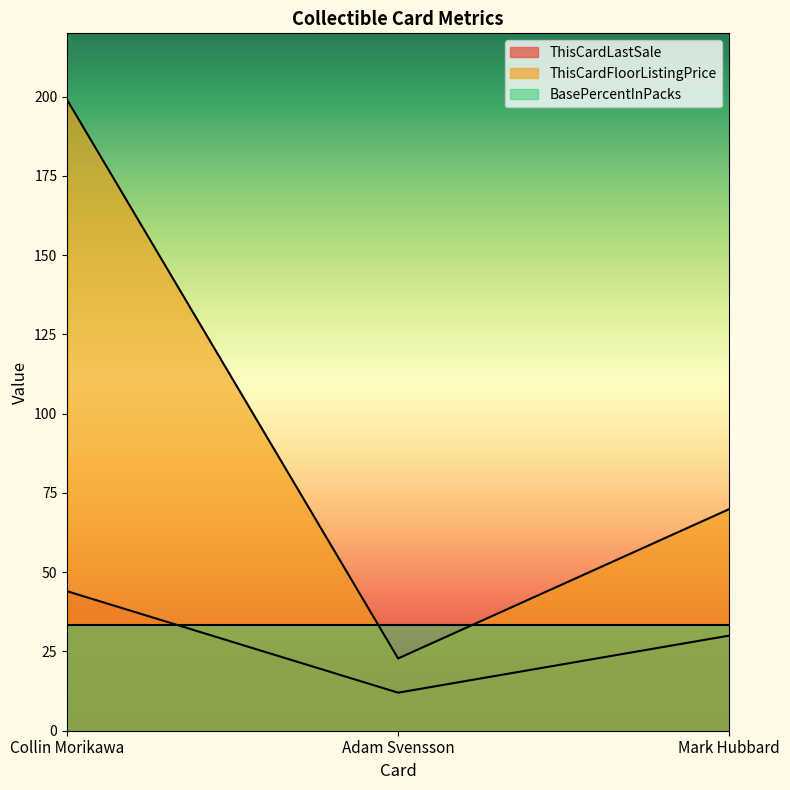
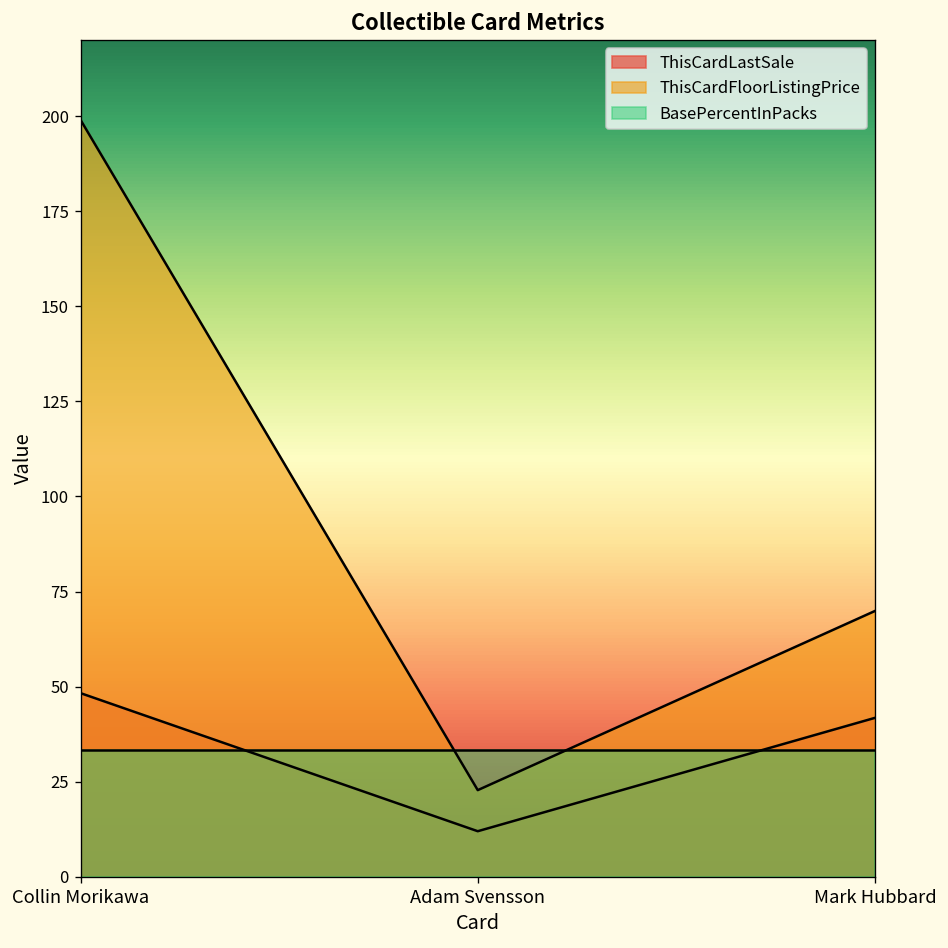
ThisCardLastSale, Collin Morikawa: 44 -> 48
ThisCardLastSale, Mark Hubbard: 30 -> 42
